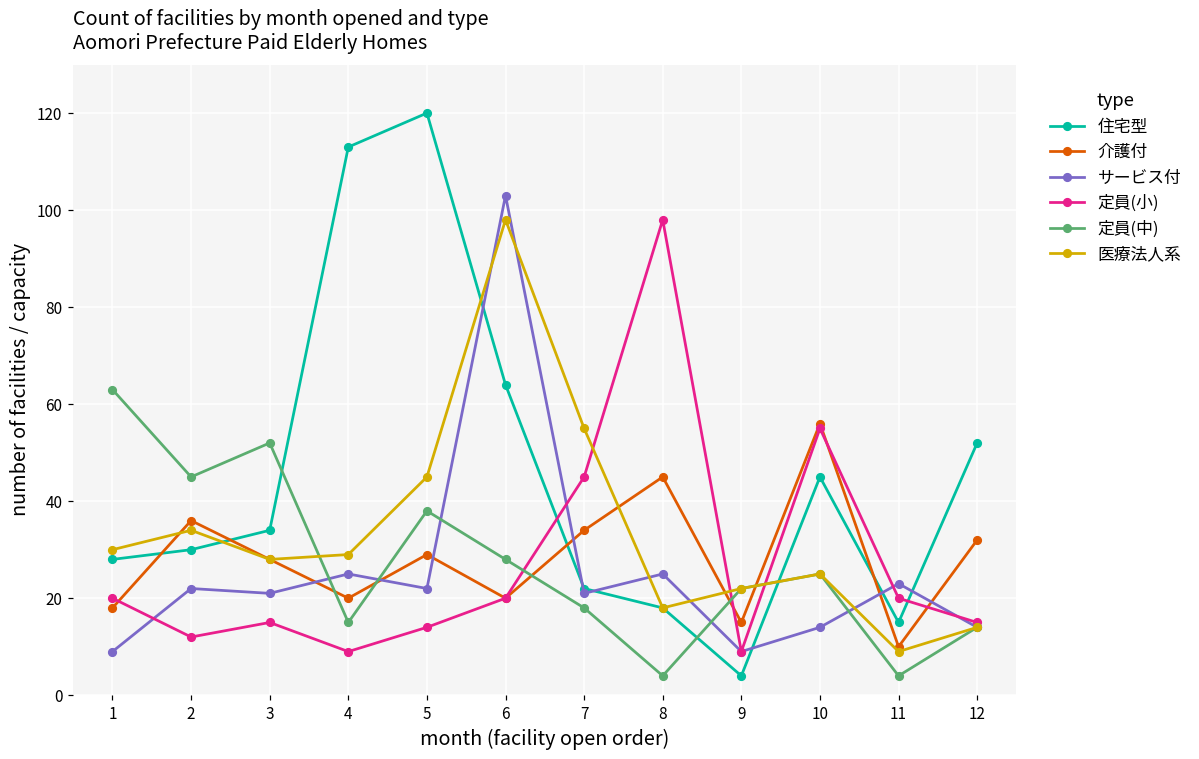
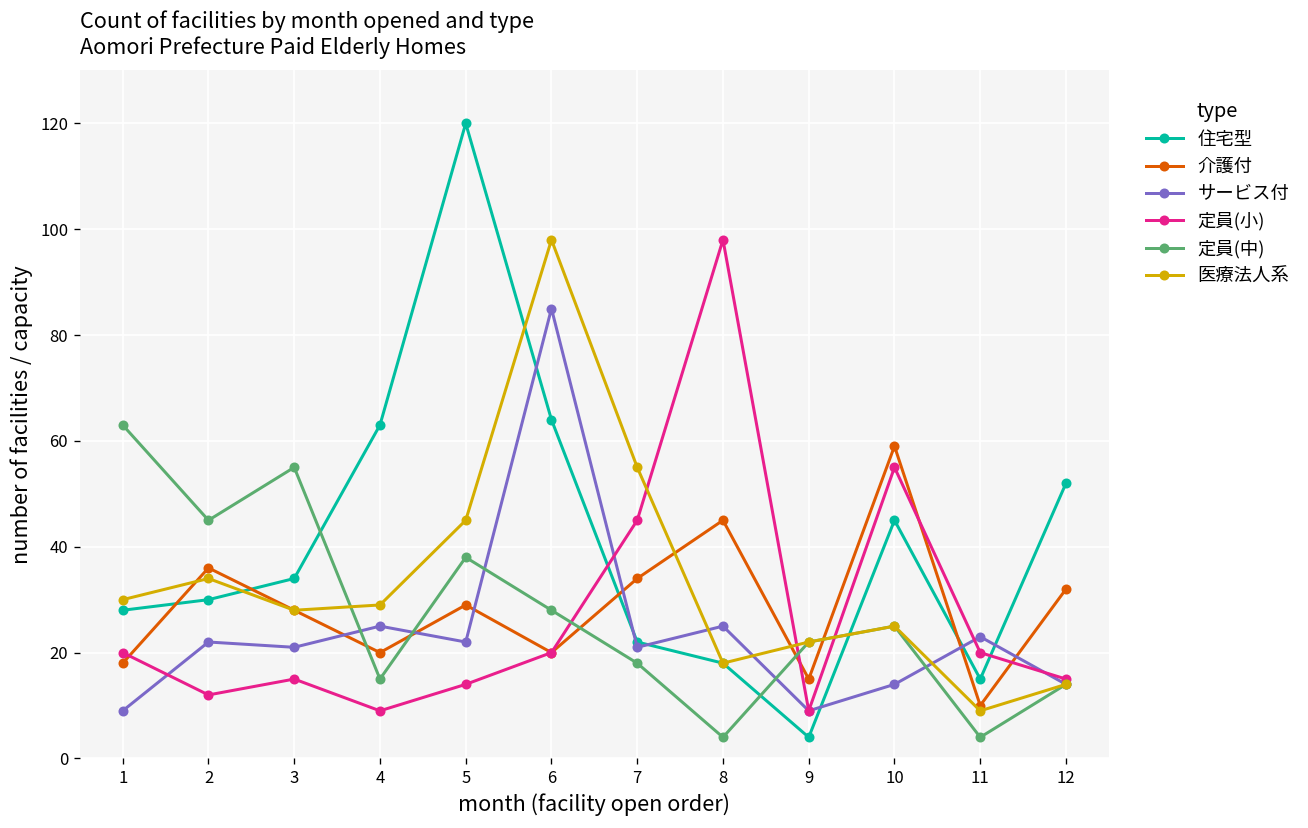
定員(中), 3: 52 -> 55
住宅型, 4: 113 -> 63
サービス付, 6: 103 -> 85
介護付, 10: 56 -> 59
